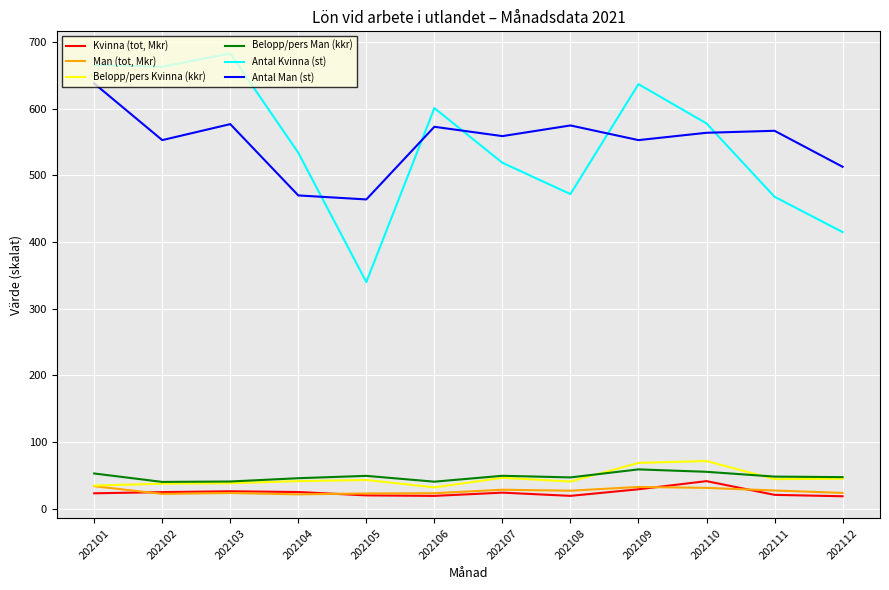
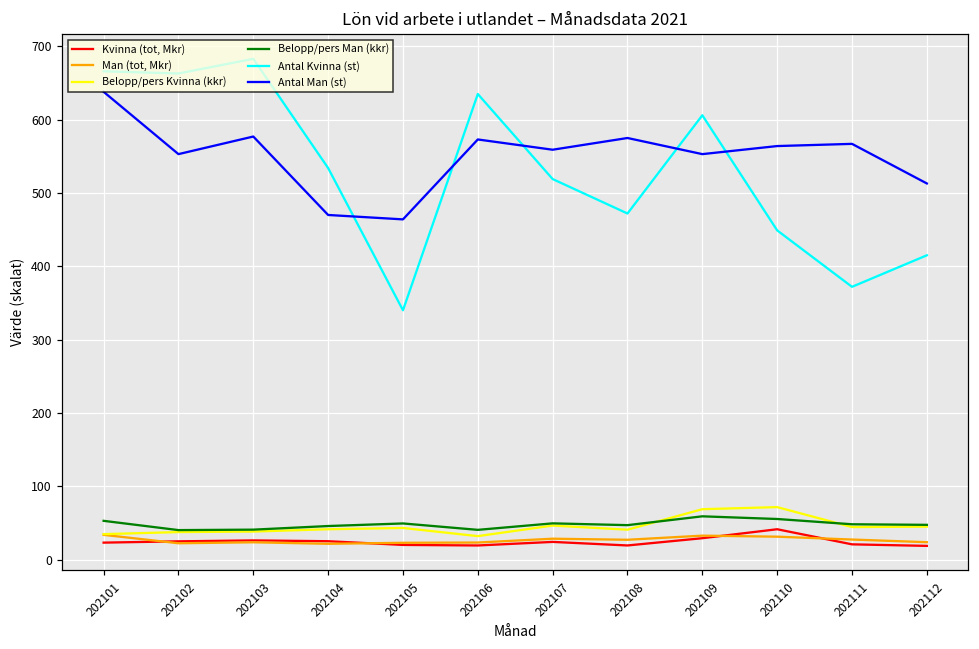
Antal Kvinna (st), 202106: 600 -> 640
Antal Kvinna (st), 202109: 640 -> 610
Antal Kvinna (st), 202110: 580 -> 450
Antal Kvinna (st), 202111: 470 -> 370
